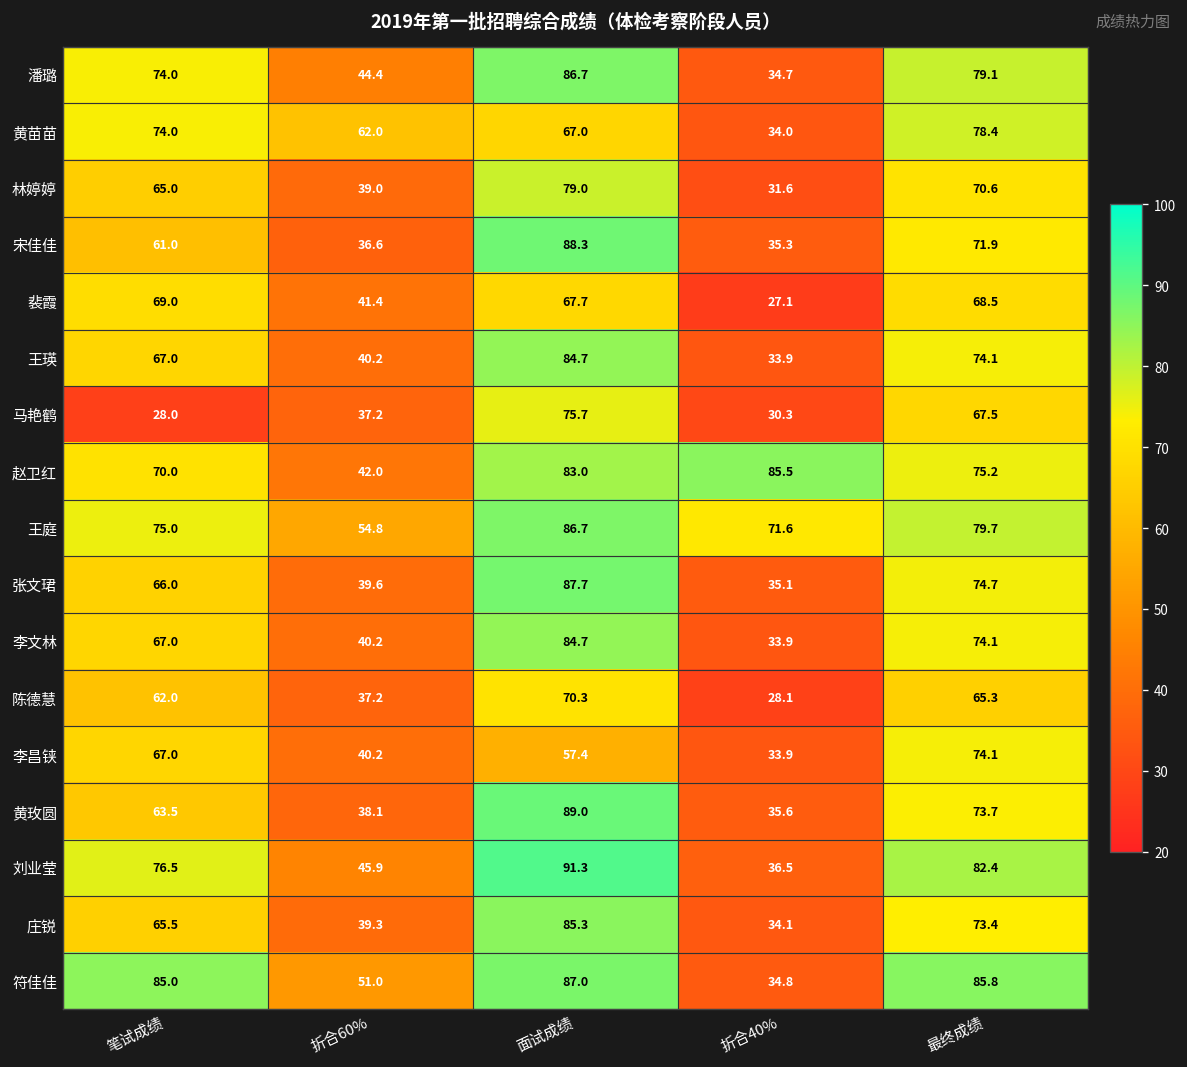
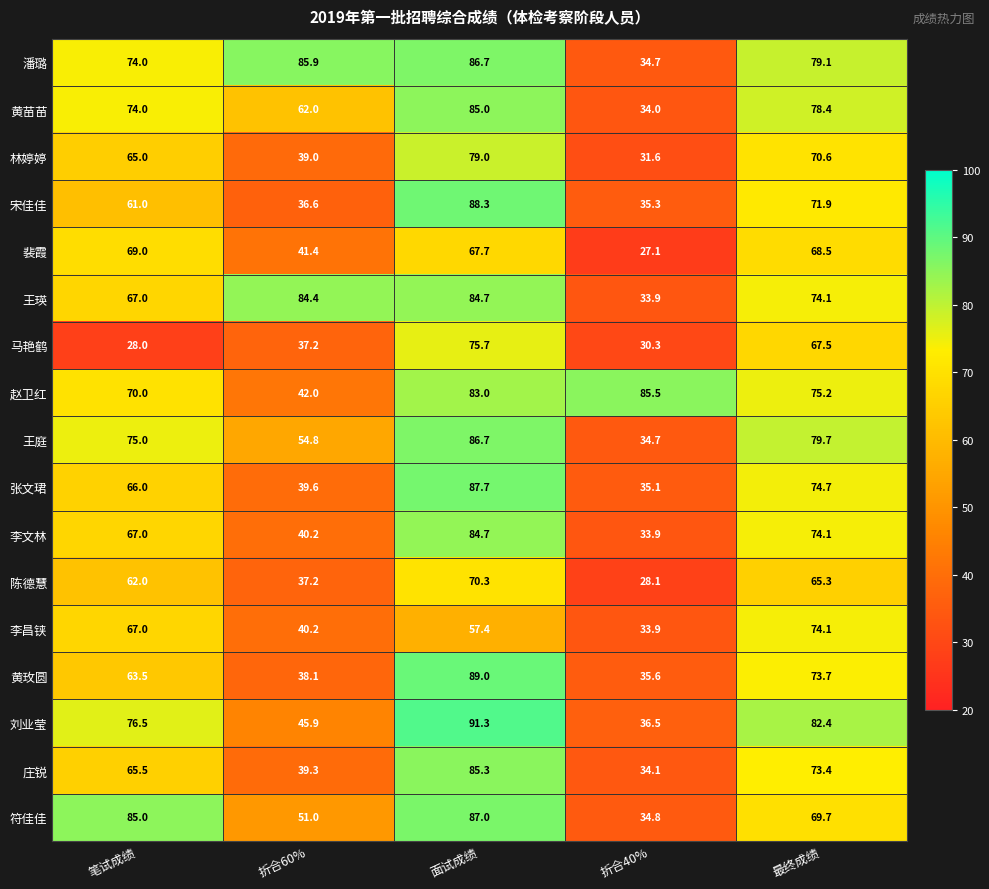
潘璐, 折合60%: 44.4 -> 85.9
黄苗苗, 面试成绩: 67.0 -> 85.0
王瑛, 折合60%: 40.2 -> 84.4
王庭, 折合40%: 71.6 -> 34.7
符佳佳, 最终成绩: 85.8 -> 69.7
